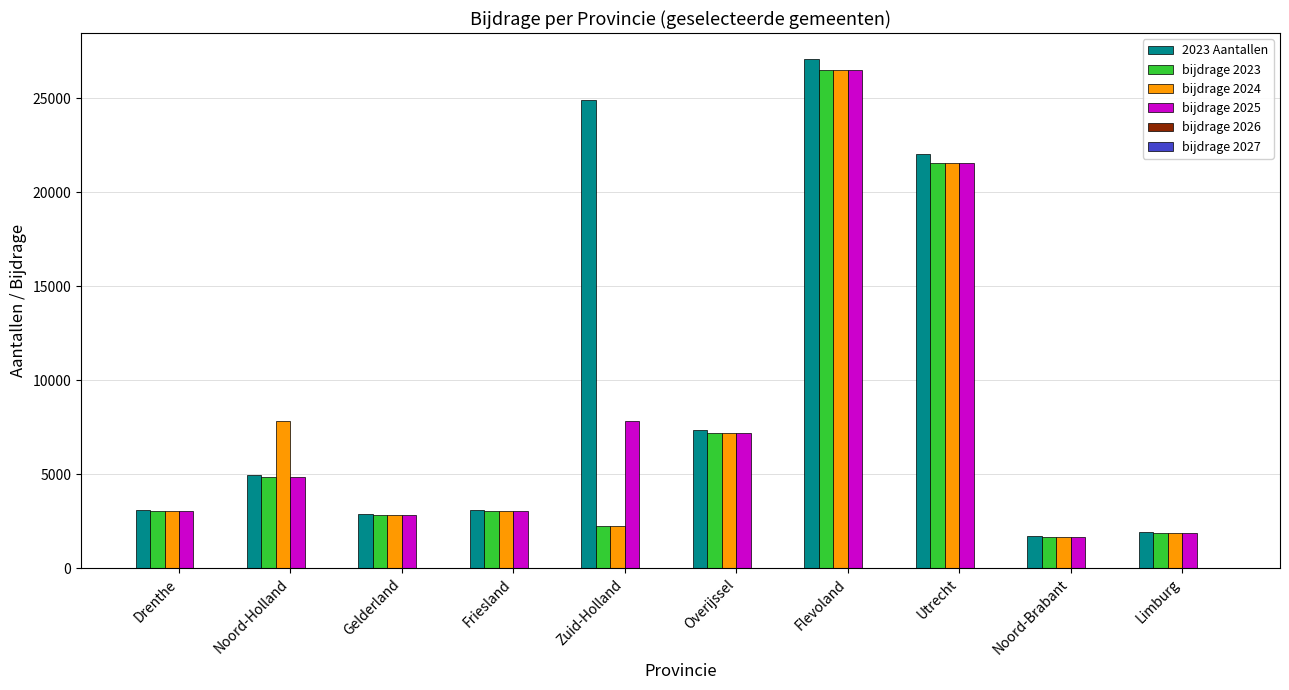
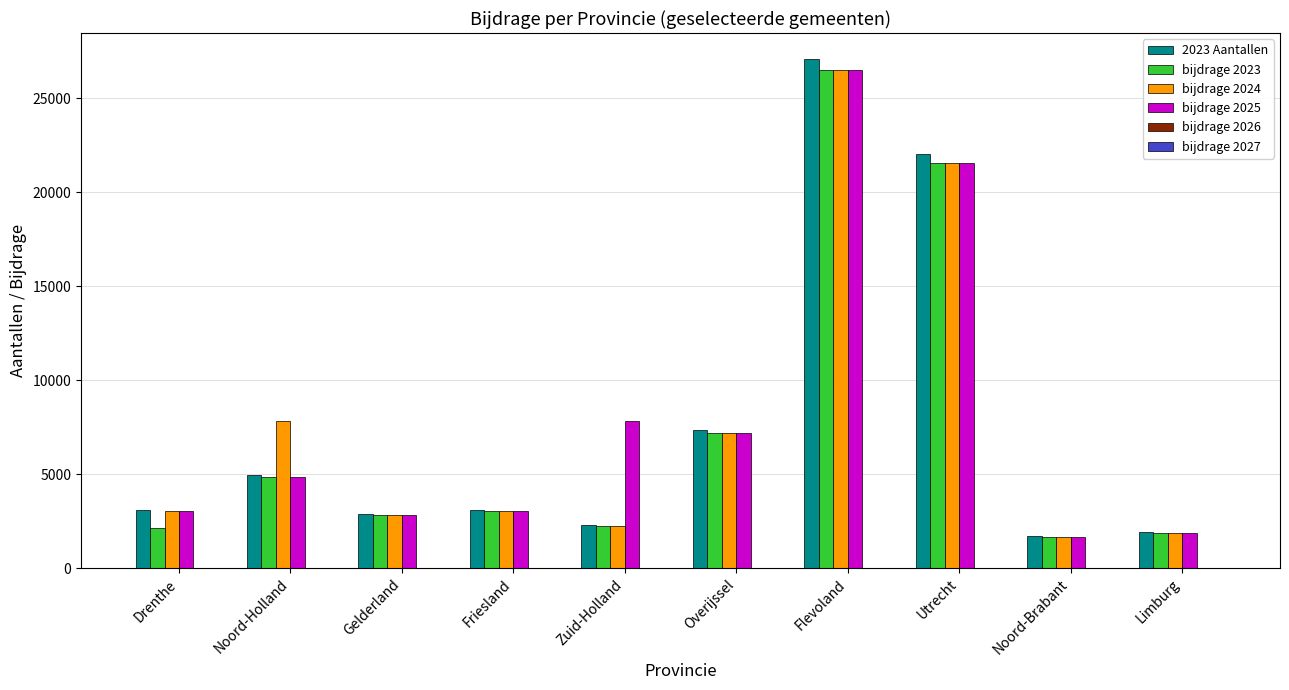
bijdrage 2023, Drenthe: 3100 -> 2200
2023 Aantallen, Zuid-Holland: 24900 -> 2300
